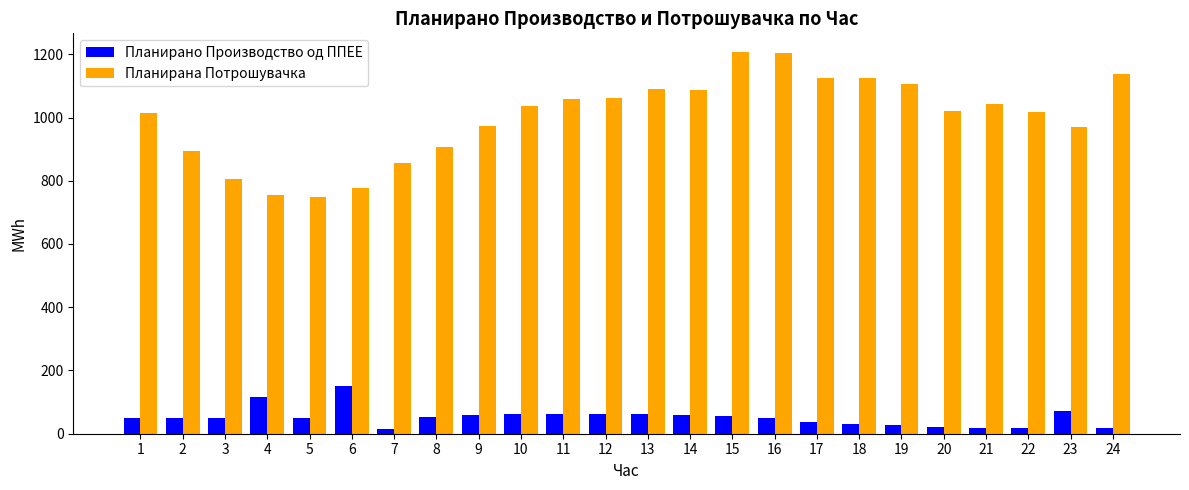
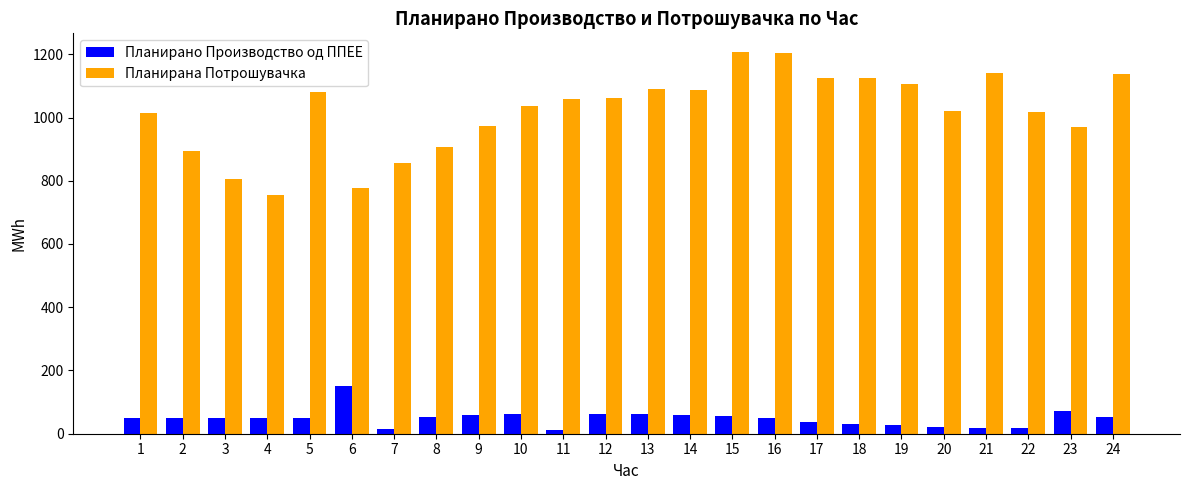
Планирано Производство од ППЕЕ, 4: 120 -> 50
Планирана Потрошувачка, 5: 750 -> 1080
Планирано Производство од ППЕЕ, 11: 60 -> 10
Планирана Потрошувачка, 21: 1040 -> 1140
Планирано Производство од ППЕЕ, 24: 20 -> 50
